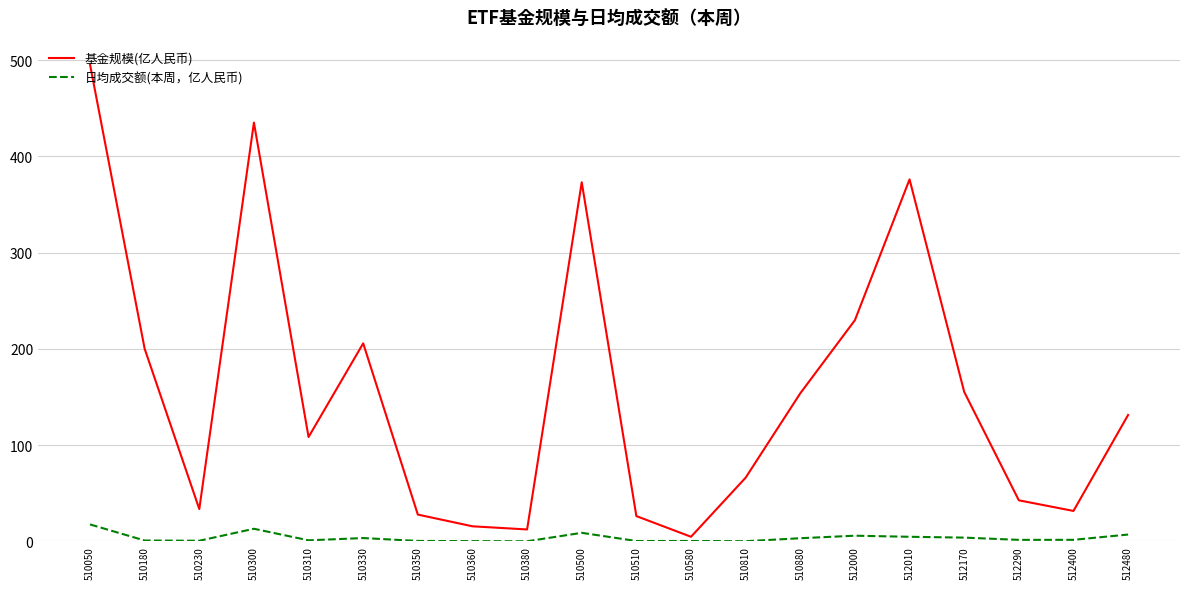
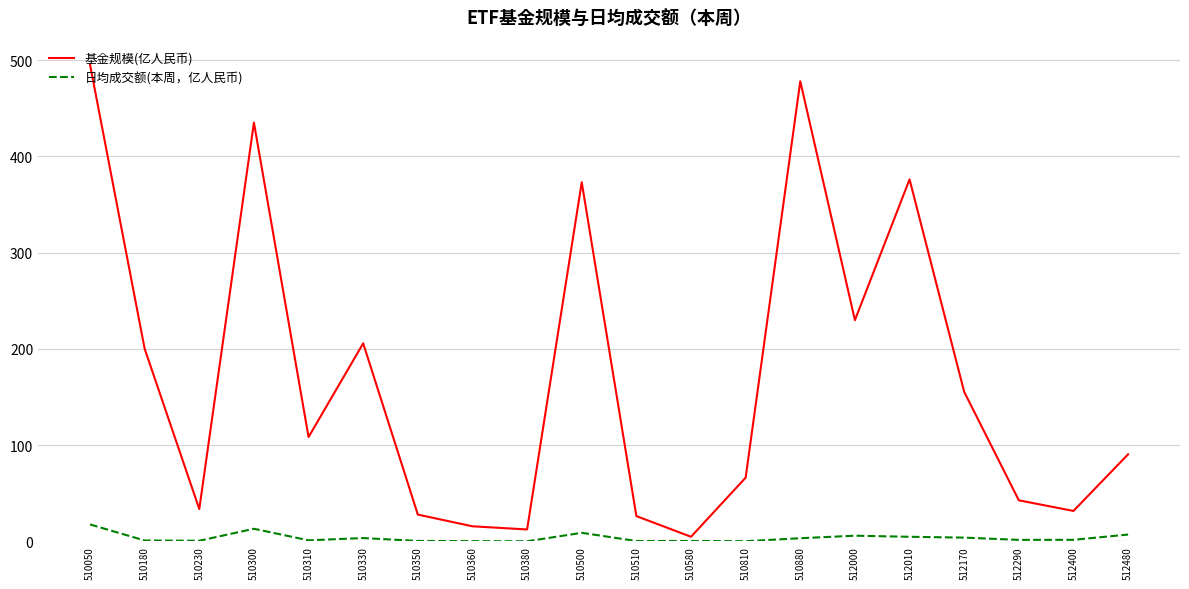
基金规模(亿人民币), 510880: 150 -> 480
基金规模(亿人民币), 512480: 130 -> 90
